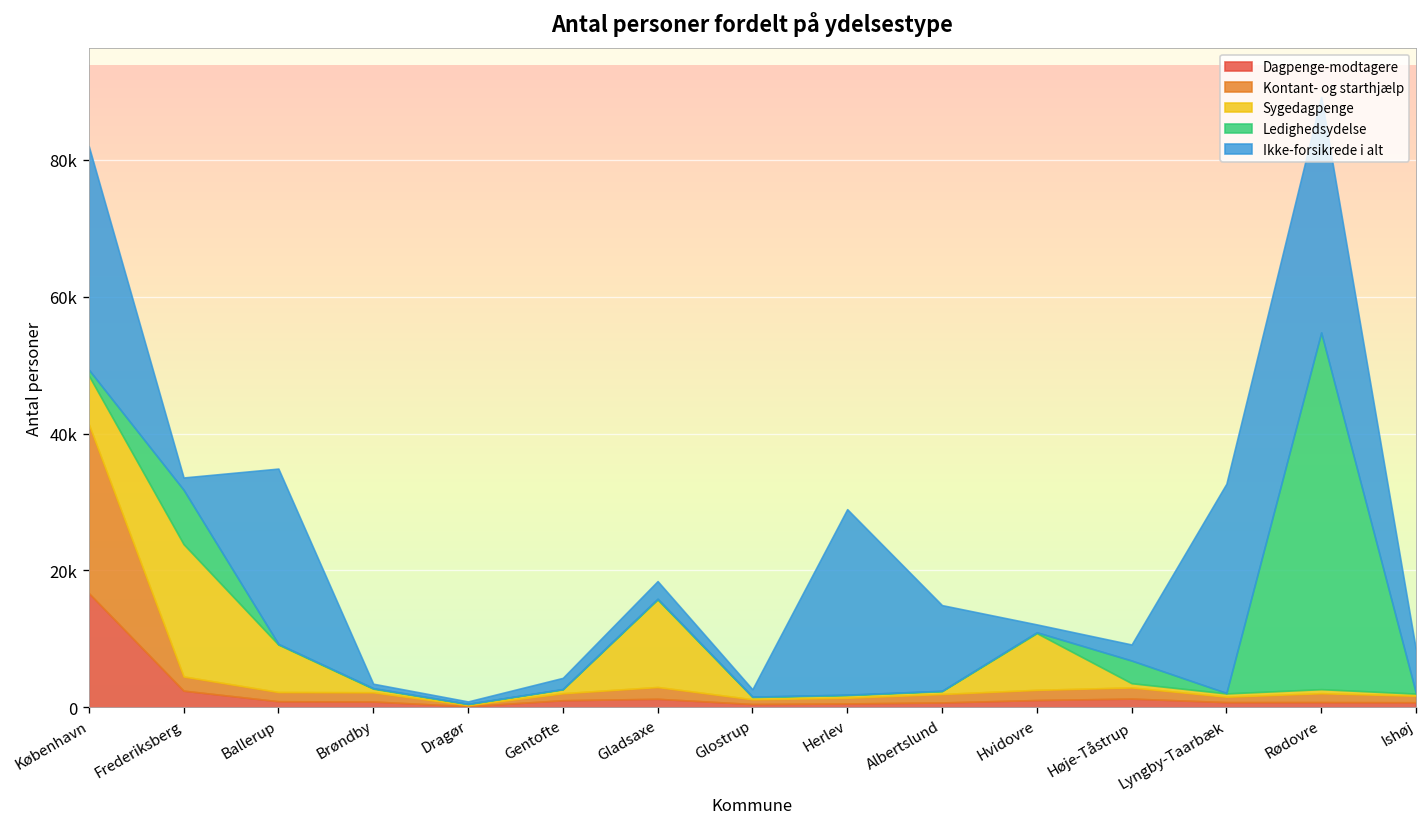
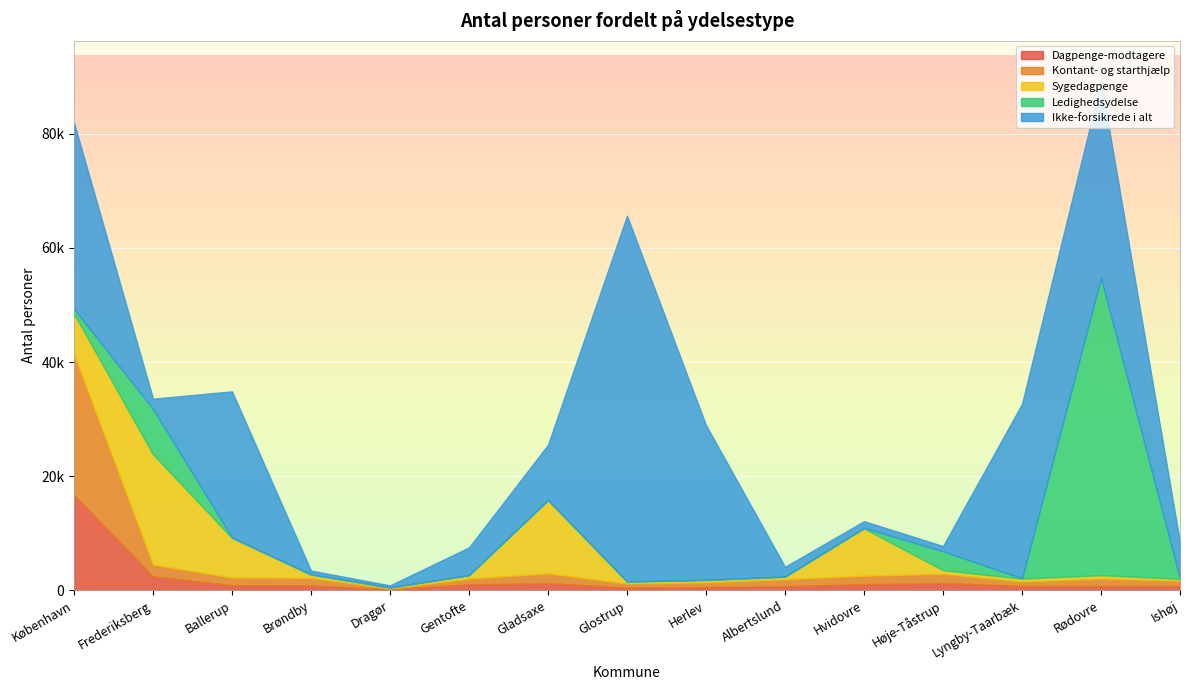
Ikke-forsikrede i alt, Gentofte: 2000 -> 5000
Ikke-forsikrede i alt, Gladsaxe: 3000 -> 10000
Ikke-forsikrede i alt, Glostrup: 1000 -> 64000
Ikke-forsikrede i alt, Albertslund: 13000 -> 2000
Ikke-forsikrede i alt, Høje-Tåstrup: 2000 -> 1000
